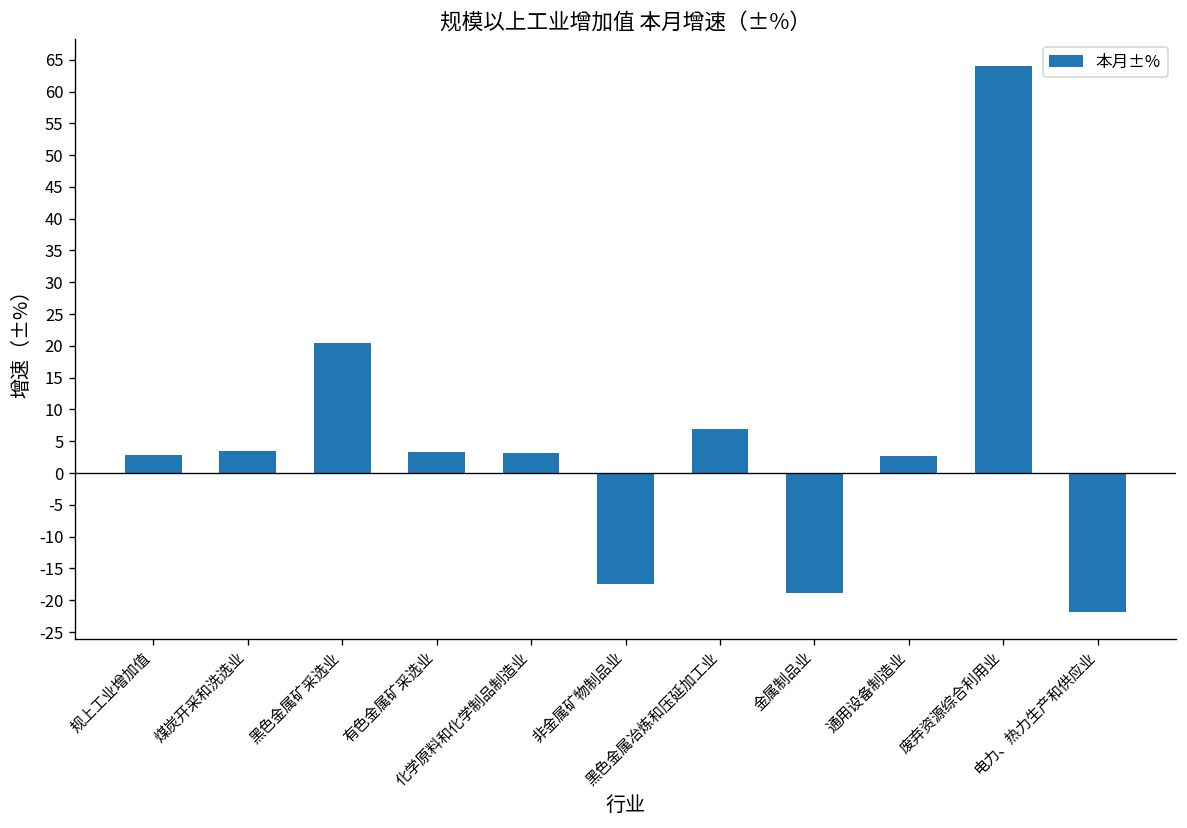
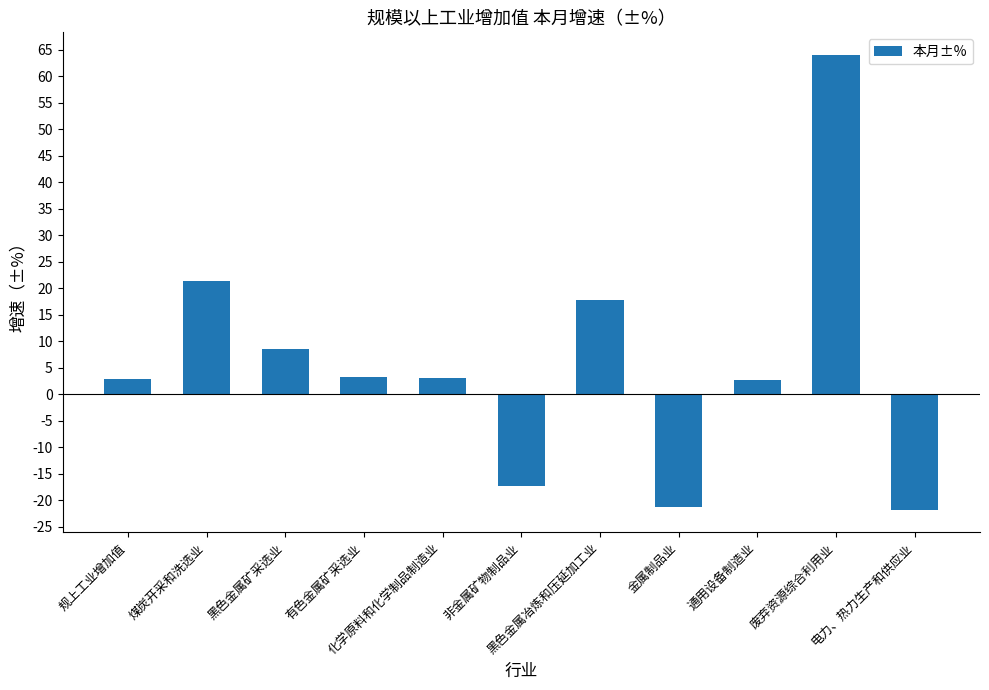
煤炭开采和洗选业: 3 -> 21
黑色金属矿采选业: 21 -> 9
黑色金属冶炼和压延加工业: 7 -> 18
金属制品业: -19 -> -21
